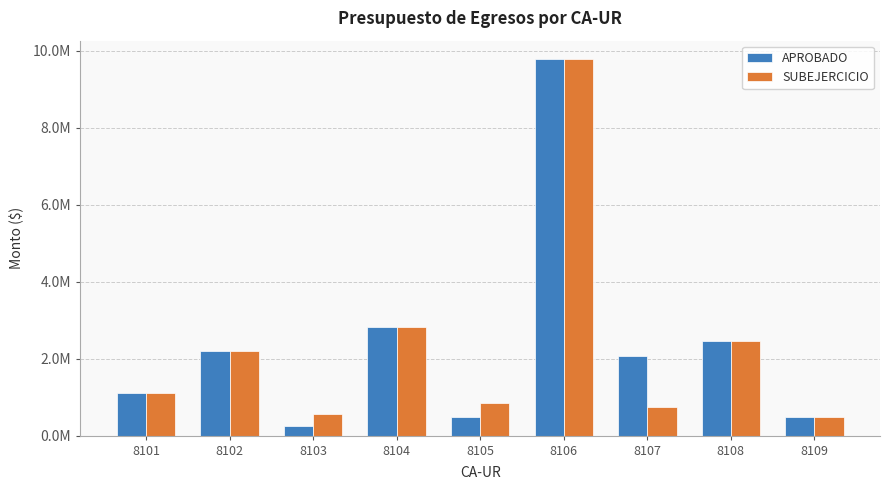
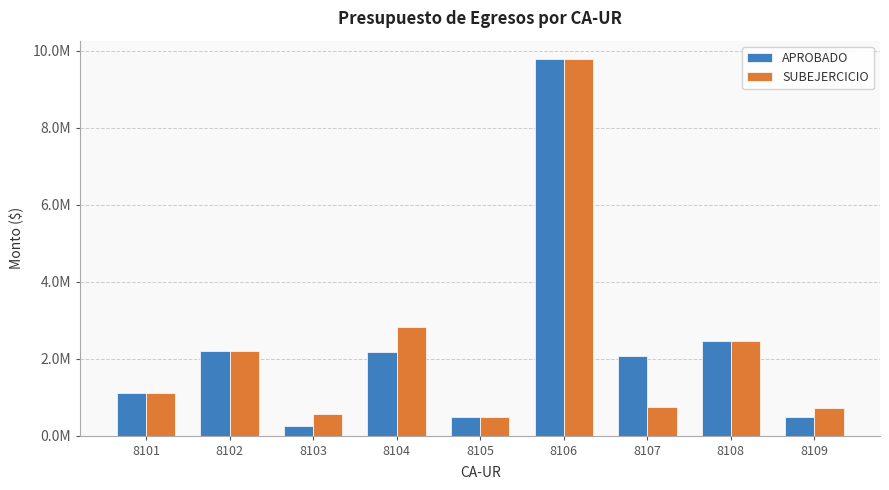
APROBADO, 8104: 2800000 -> 2200000
SUBEJERCICIO, 8105: 800000 -> 500000
SUBEJERCICIO, 8109: 500000 -> 700000
